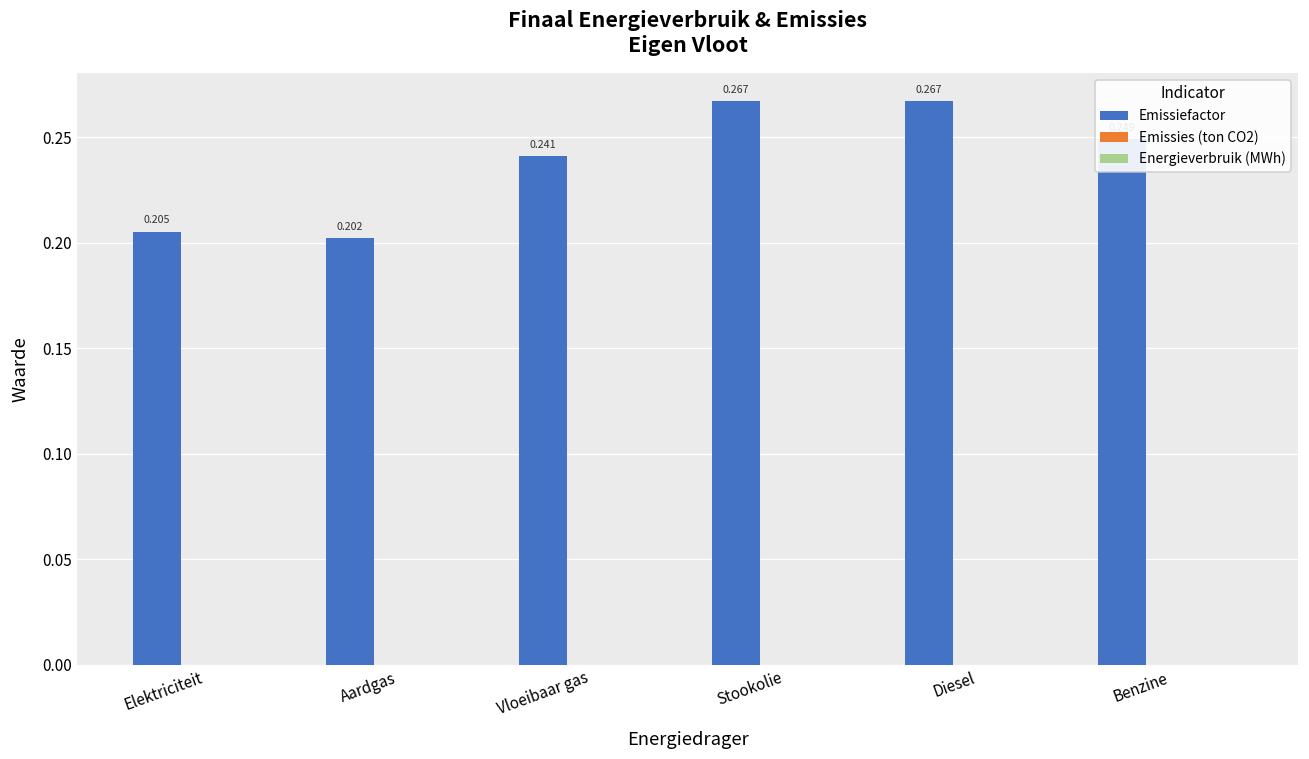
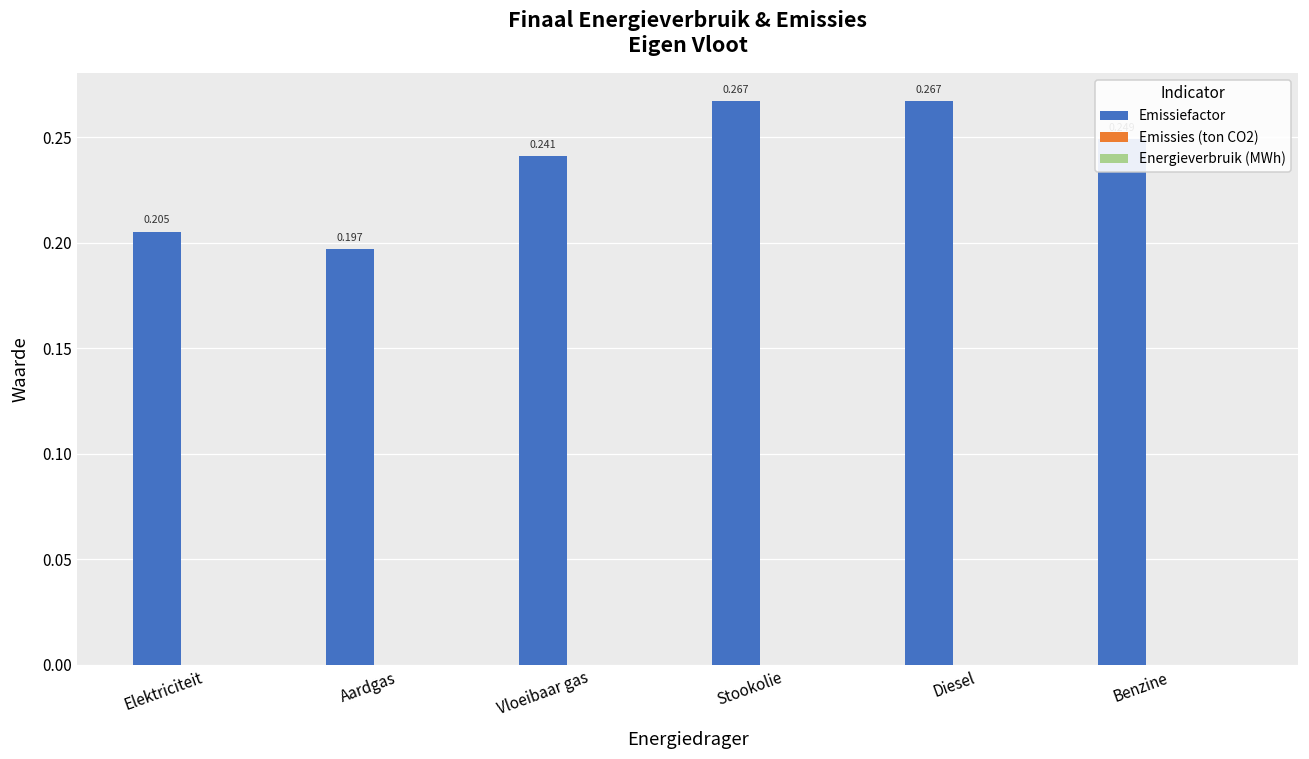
Emissiefactor, Aardgas: 0.202 -> 0.197
